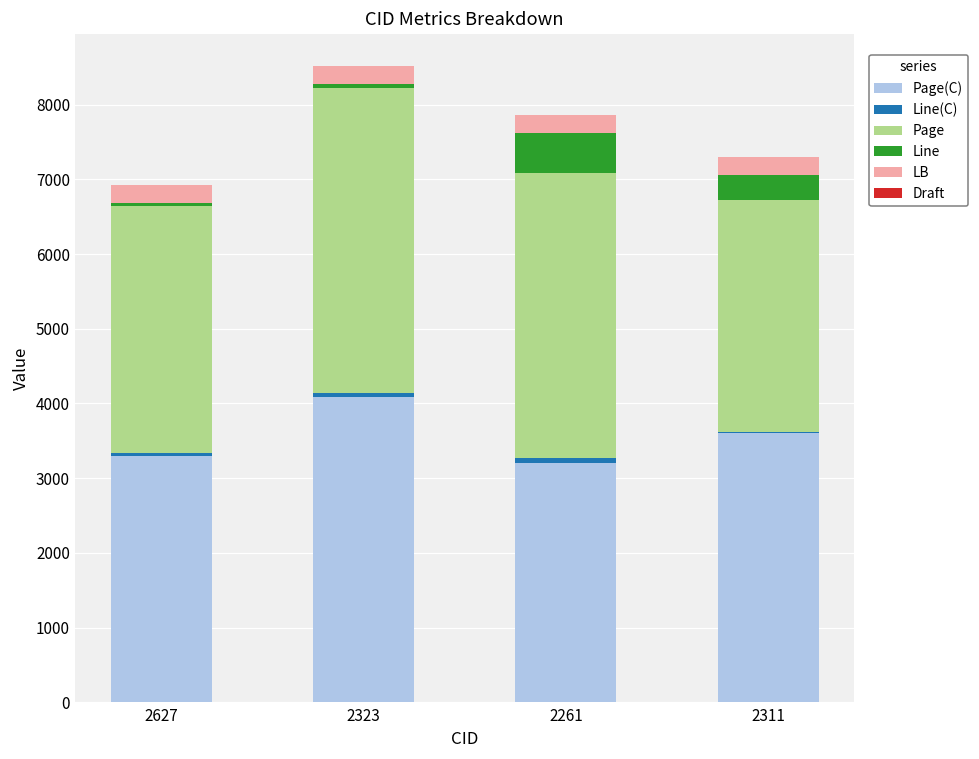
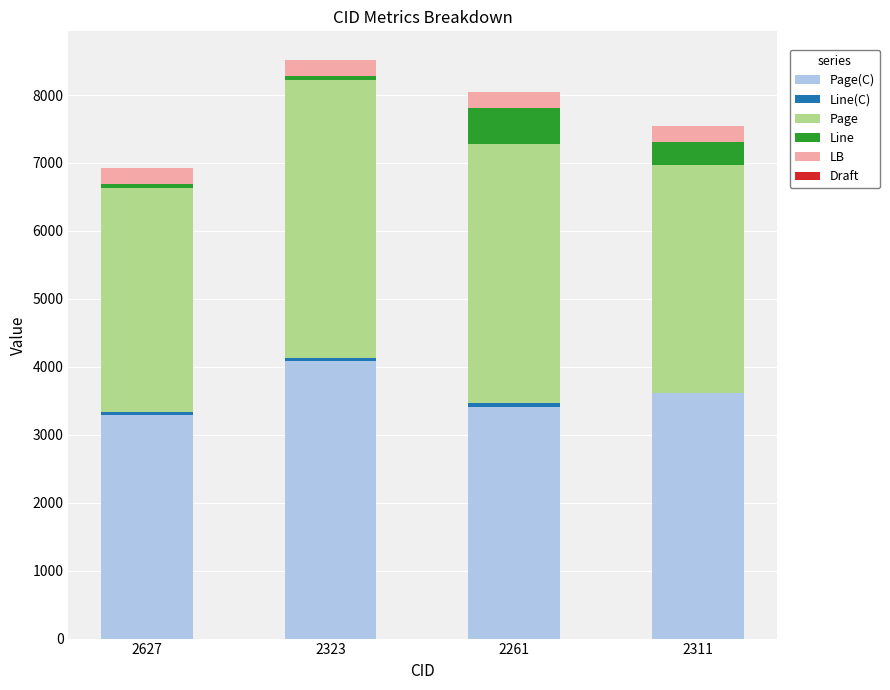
Page(C), 2261: 3200 -> 3400
Page, 2311: 3100 -> 3400
